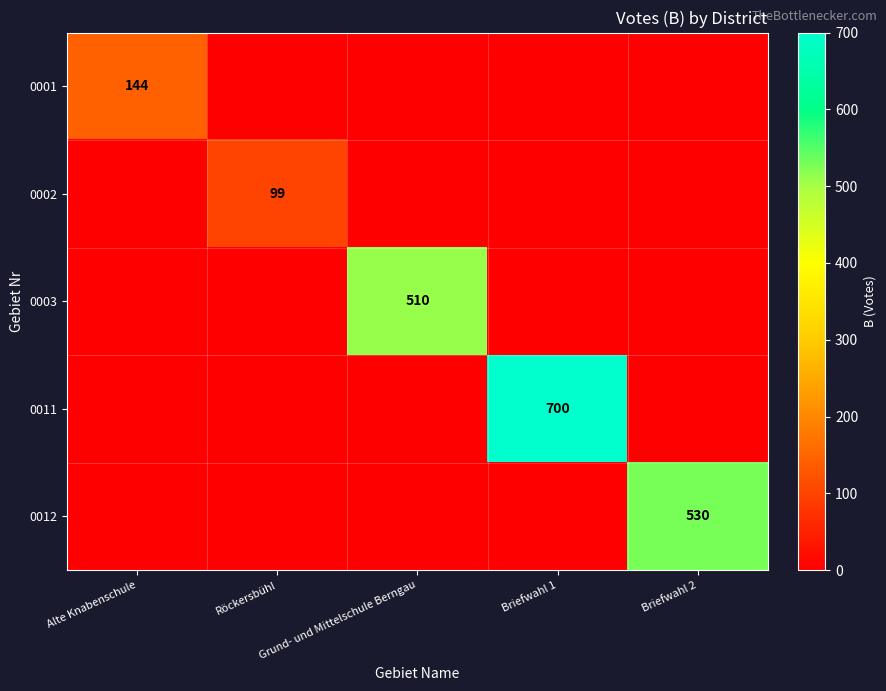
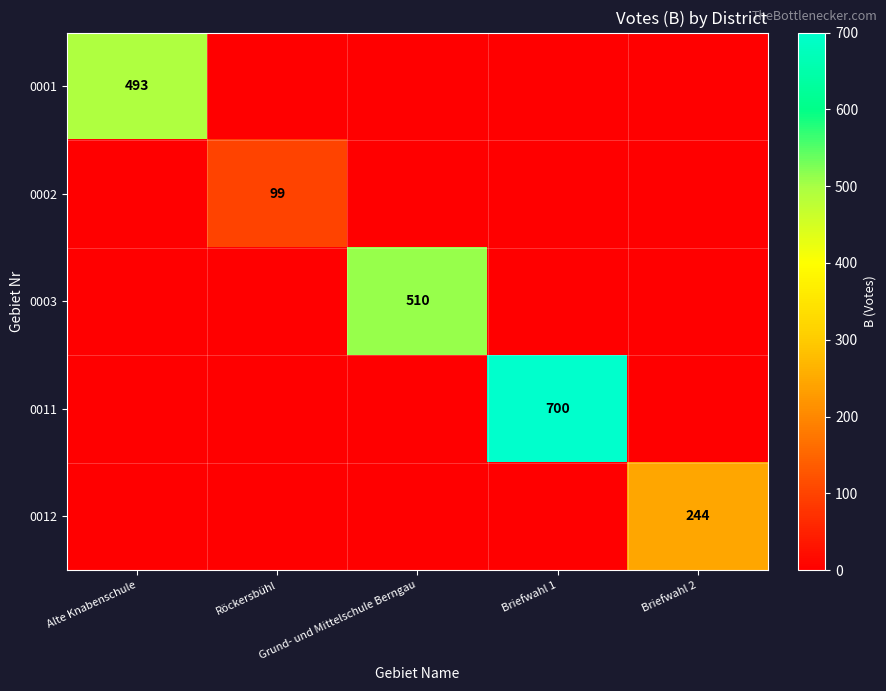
0001, Alte Knabenschule: 144 -> 493
0012, Briefwahl 2: 530 -> 244
